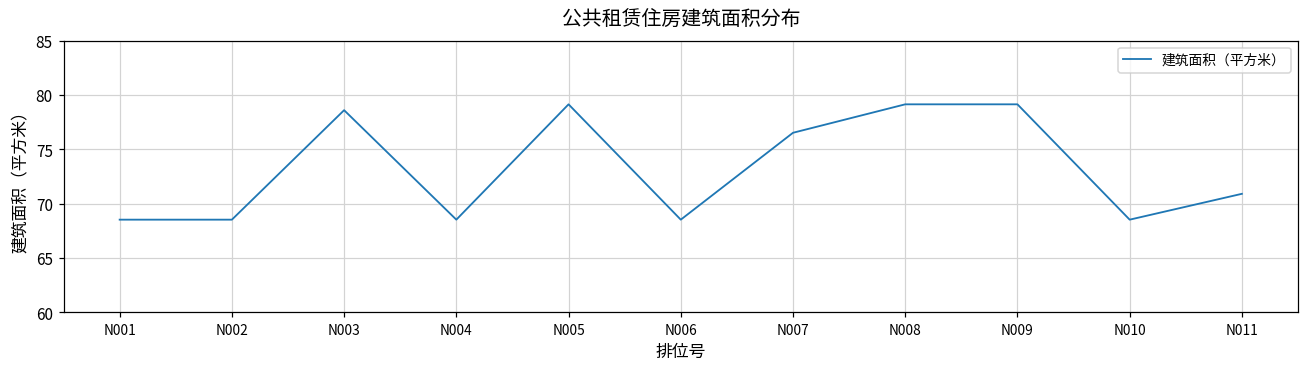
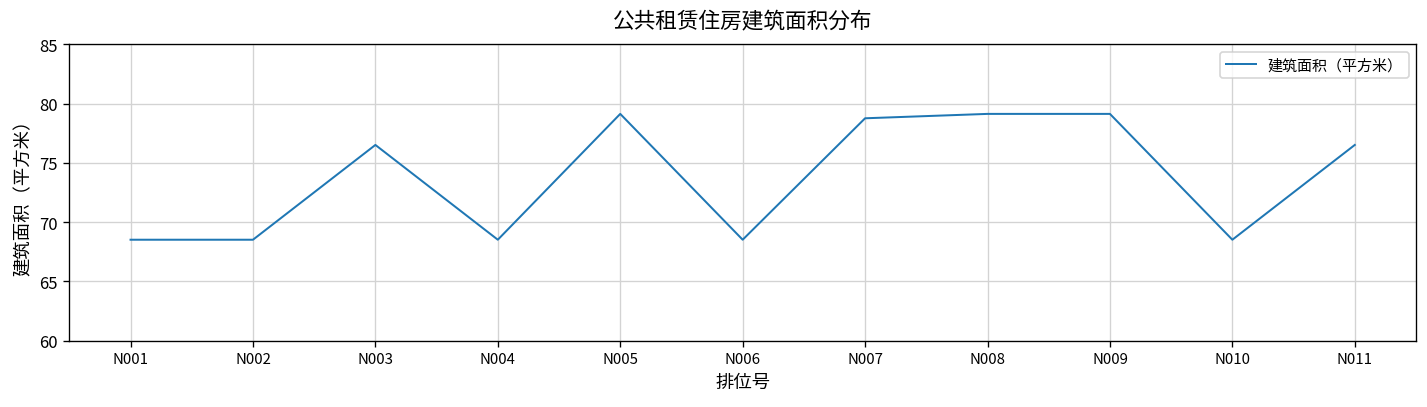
N003: 79 -> 77
N007: 77 -> 79
N011: 71 -> 77
